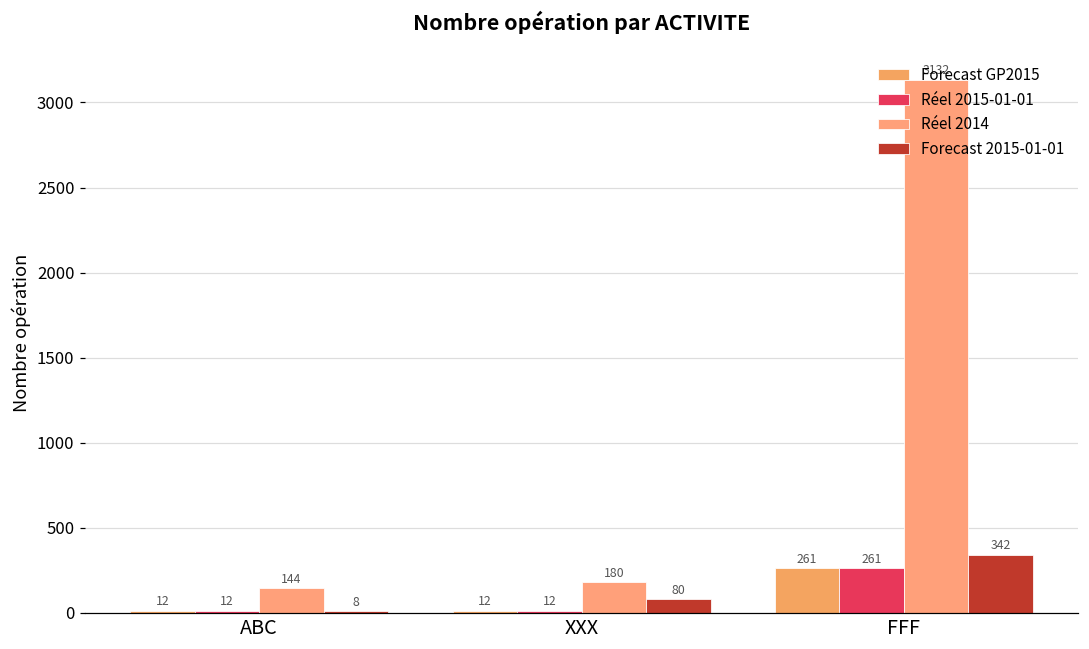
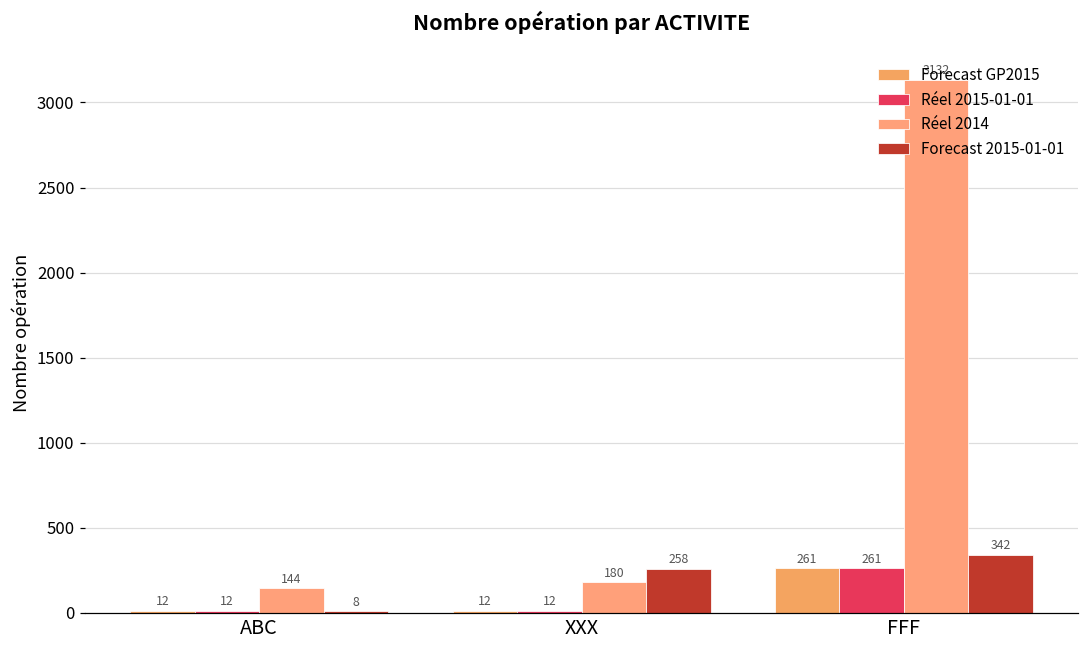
Forecast 2015-01-01, XXX: 80 -> 258
